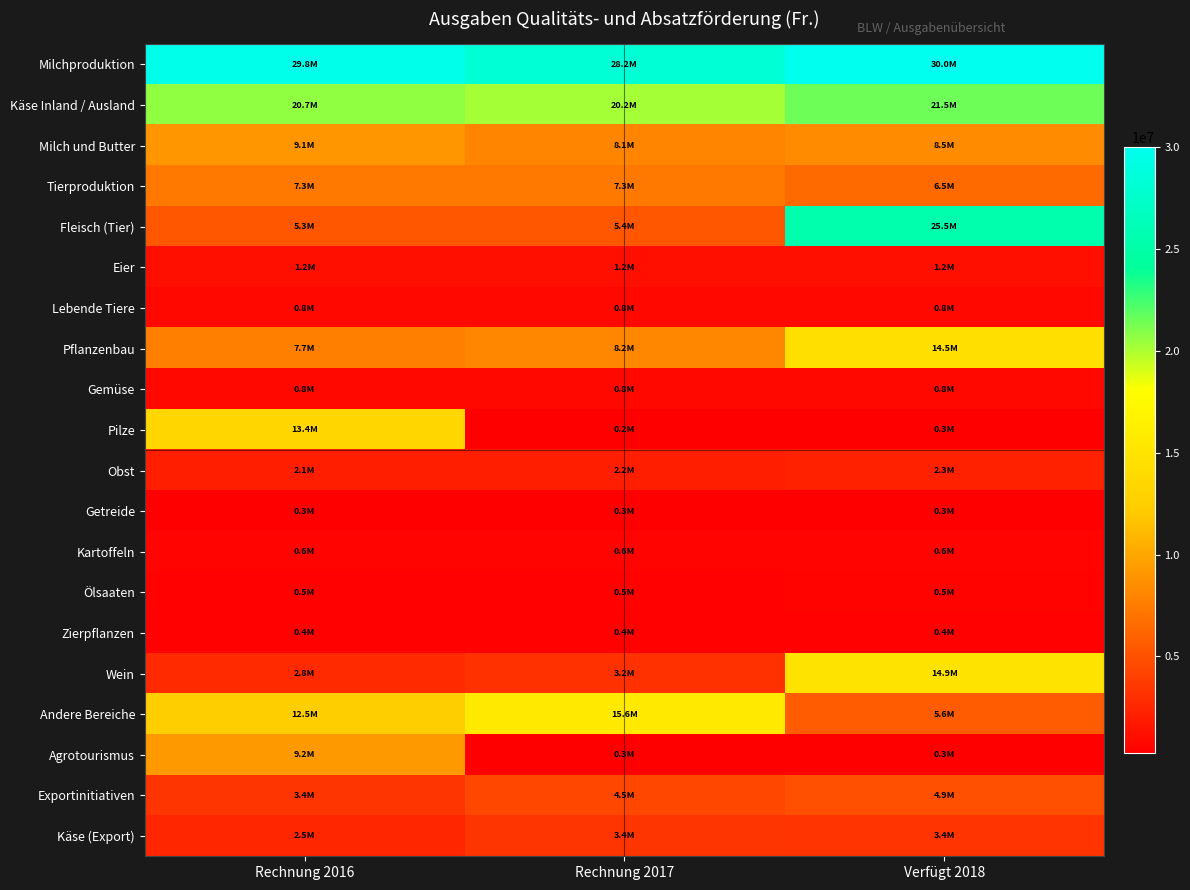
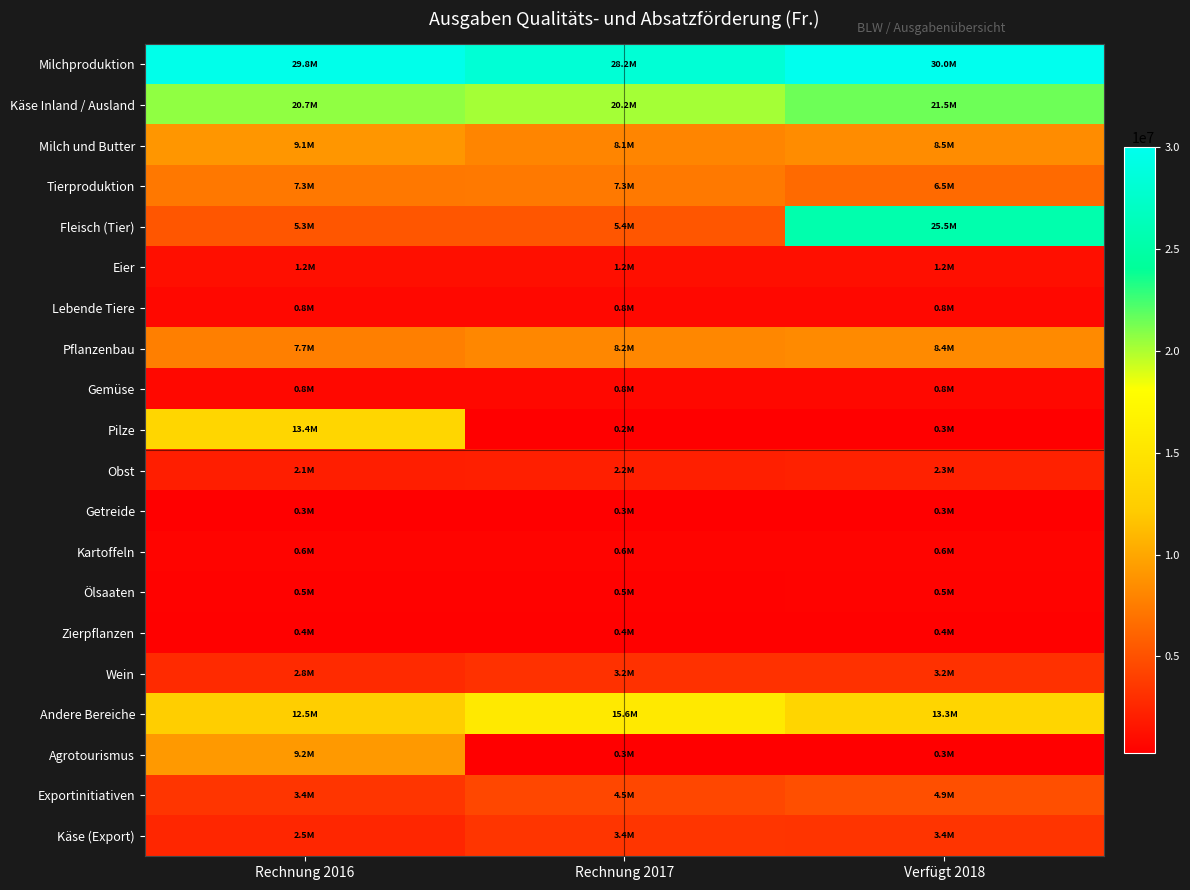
Pflanzenbau, Verfügt 2018: 14.5M -> 8.4M
Wein, Verfügt 2018: 14.9M -> 3.2M
Andere Bereiche, Verfügt 2018: 5.6M -> 13.3M
